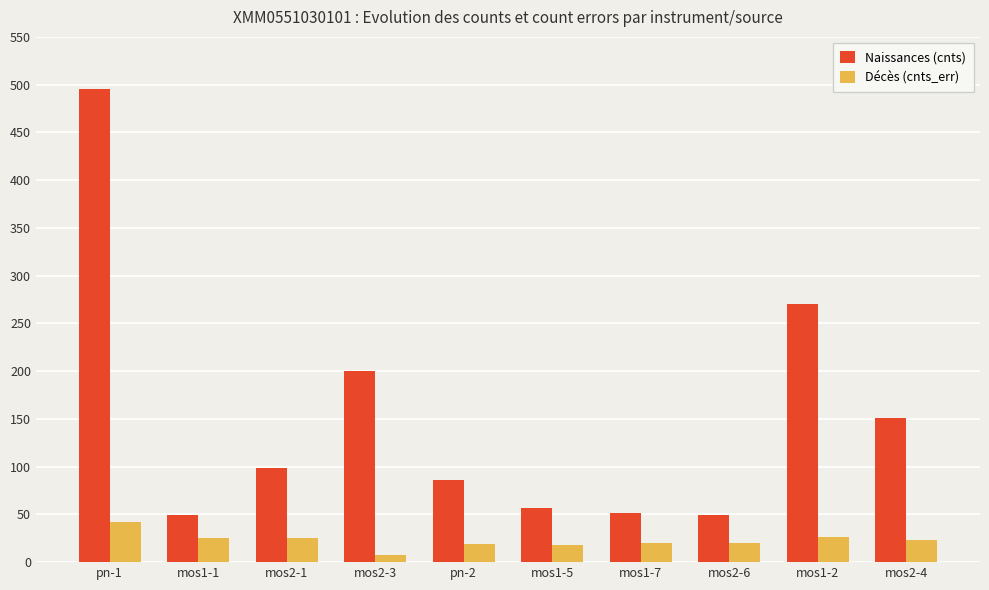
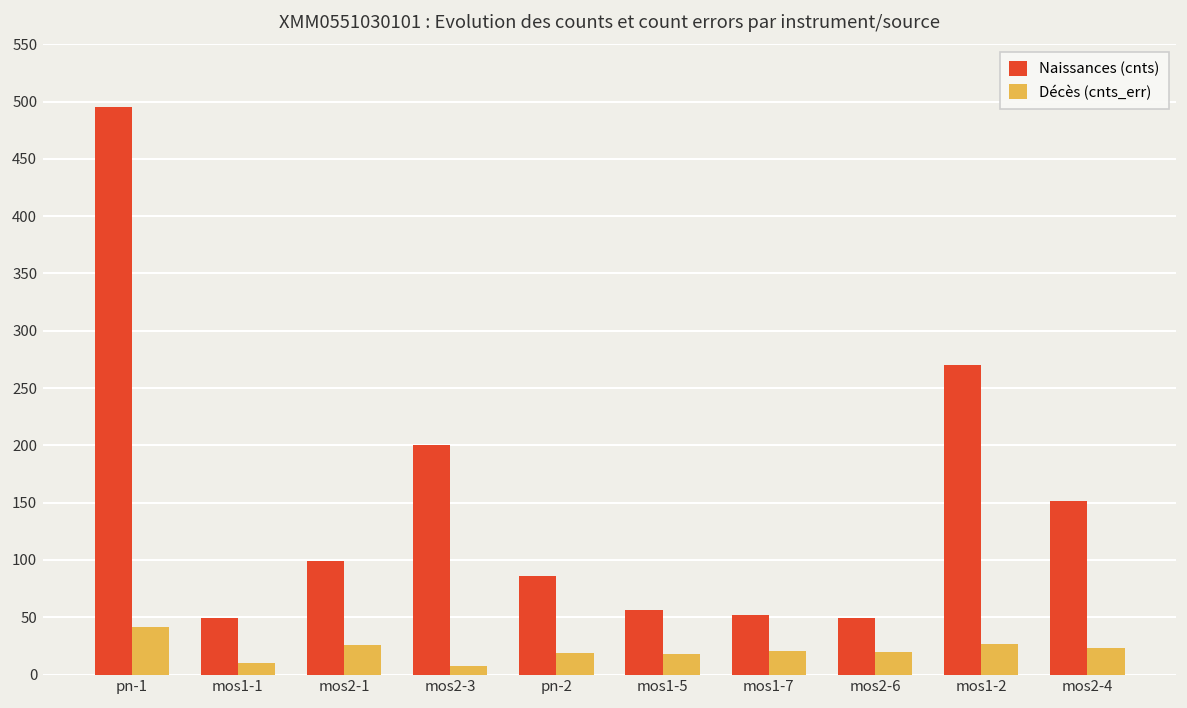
Décès (cnts_err), mos1-1: 30 -> 10
